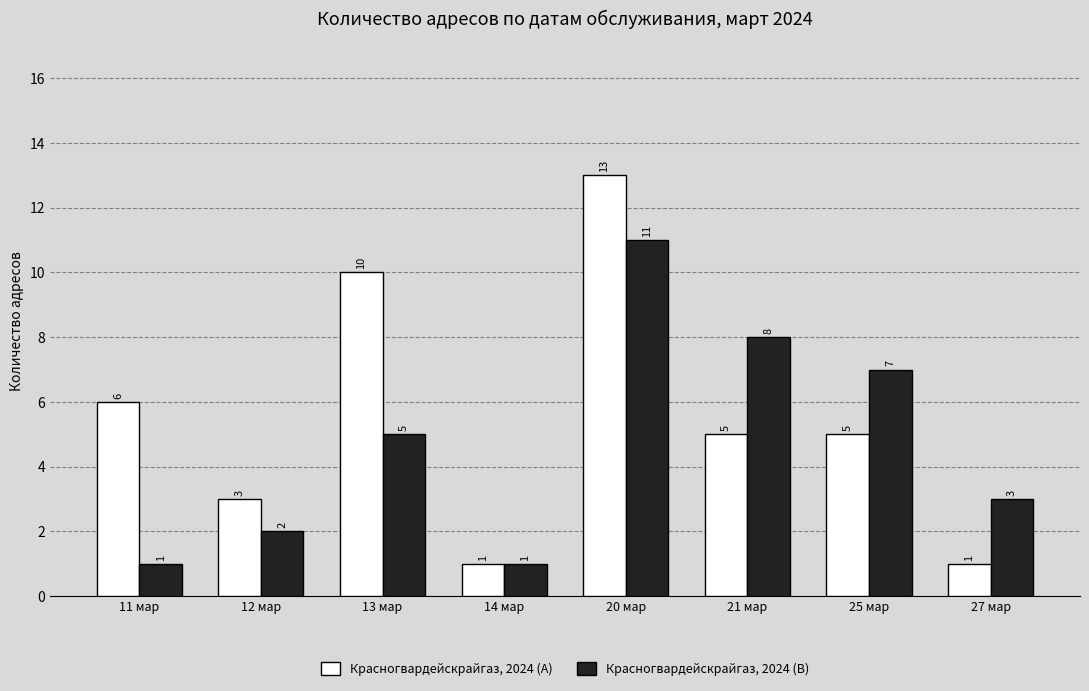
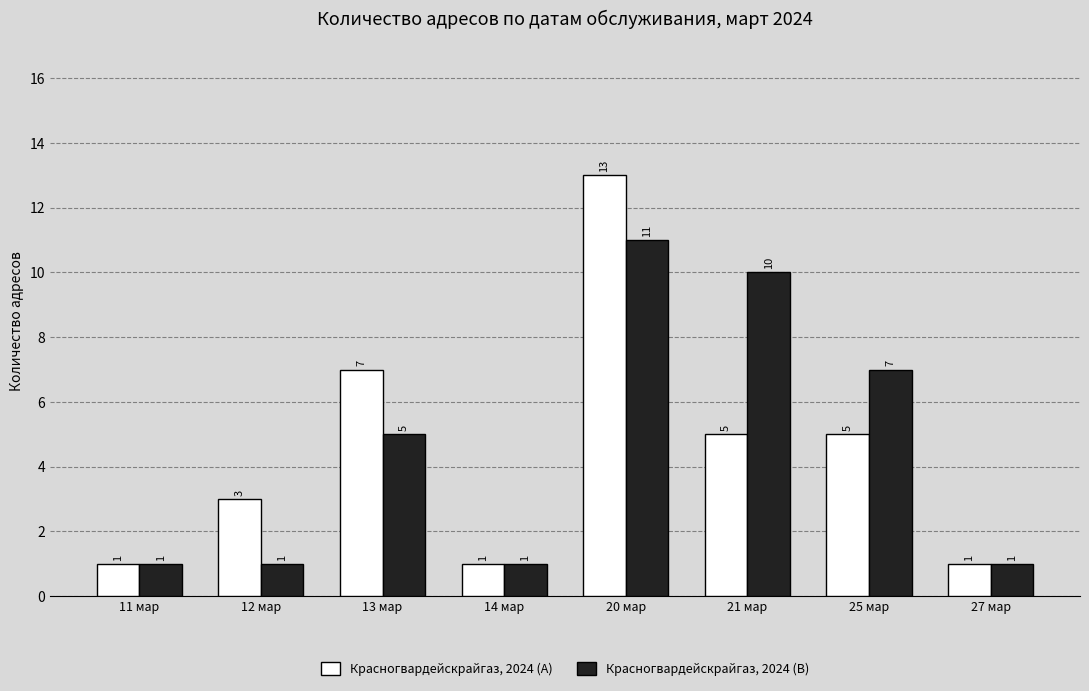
Красногвардейскрайгаз, 2024 (A), 11 мар: 6 -> 1
Красногвардейскрайгаз, 2024 (B), 12 мар: 2 -> 1
Красногвардейскрайгаз, 2024 (A), 13 мар: 10 -> 7
Красногвардейскрайгаз, 2024 (B), 21 мар: 8 -> 10
Красногвардейскрайгаз, 2024 (B), 27 мар: 3 -> 1
